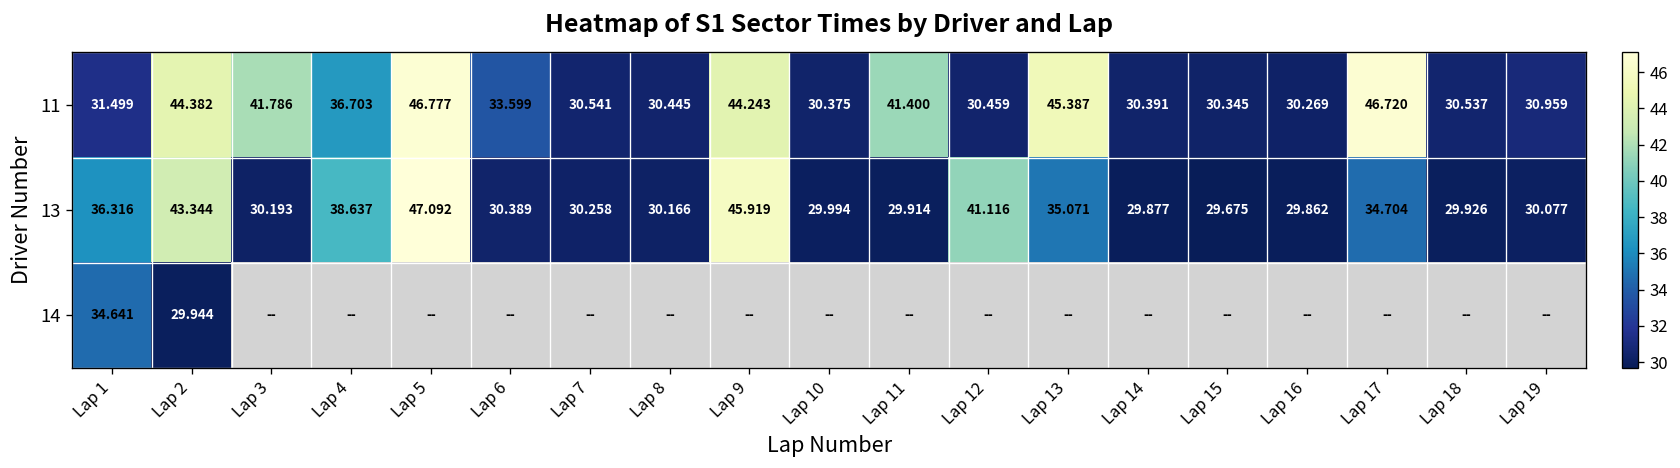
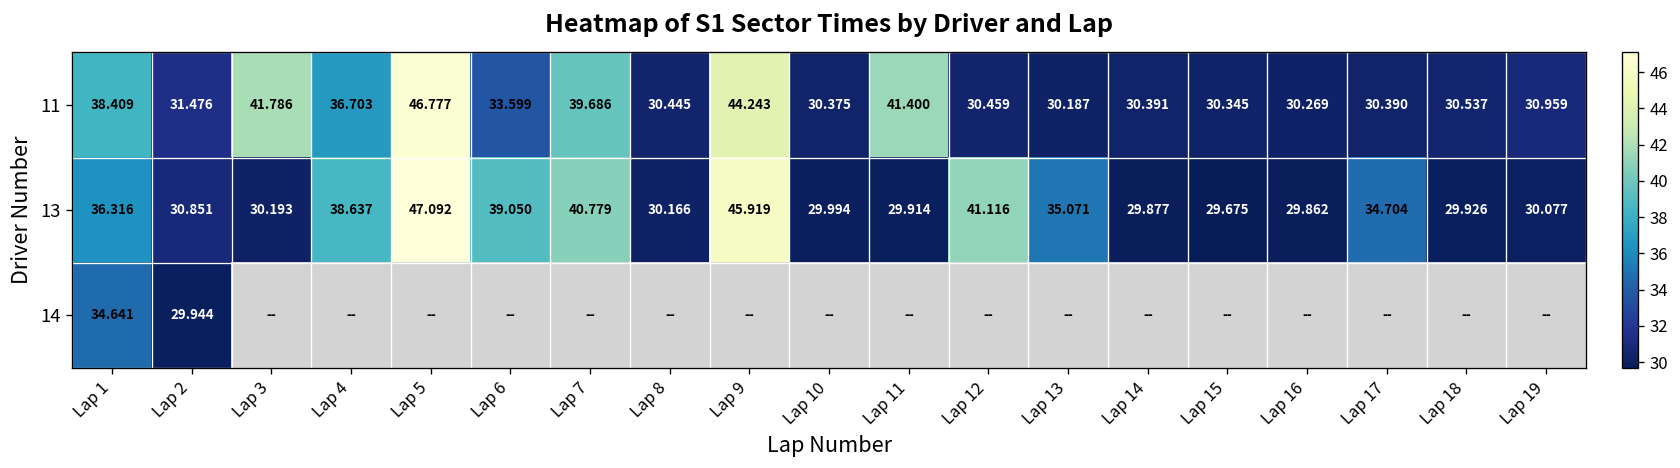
11, Lap 1: 31.499 -> 38.409
11, Lap 2: 44.382 -> 31.476
11, Lap 7: 30.541 -> 39.686
11, Lap 13: 45.387 -> 30.187
11, Lap 17: 46.720 -> 30.390
13, Lap 2: 43.344 -> 30.851
13, Lap 6: 30.389 -> 39.050
13, Lap 7: 30.258 -> 40.779
